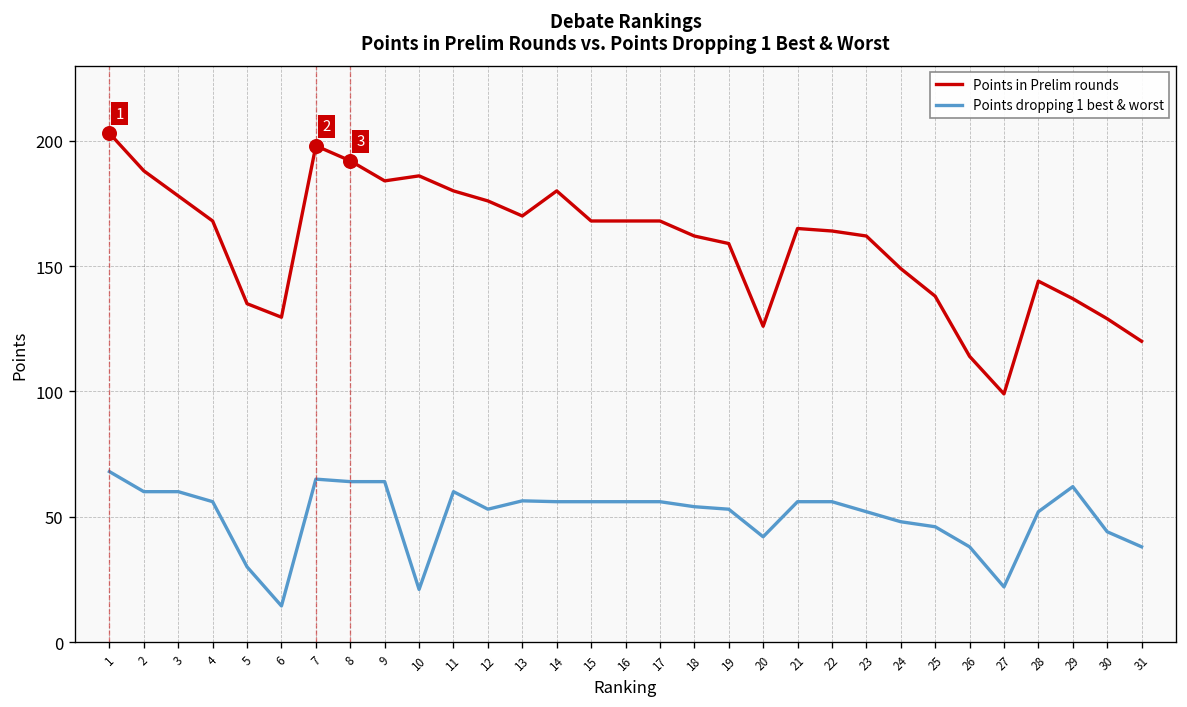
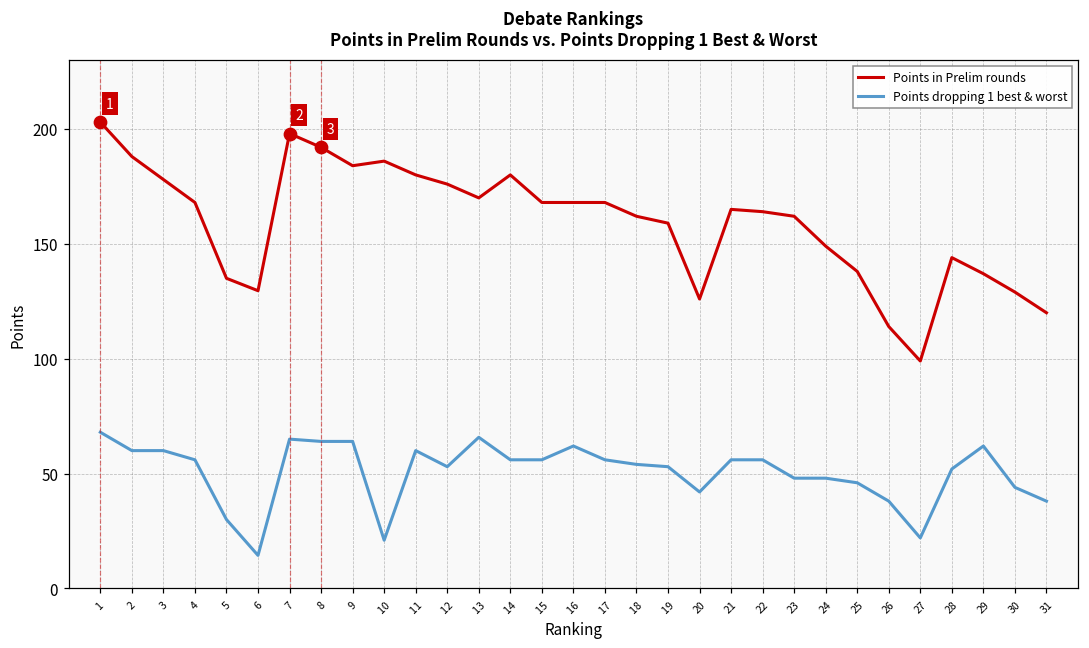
Points dropping 1 best & worst, 13: 56 -> 66
Points dropping 1 best & worst, 16: 56 -> 62
Points dropping 1 best & worst, 23: 52 -> 48
